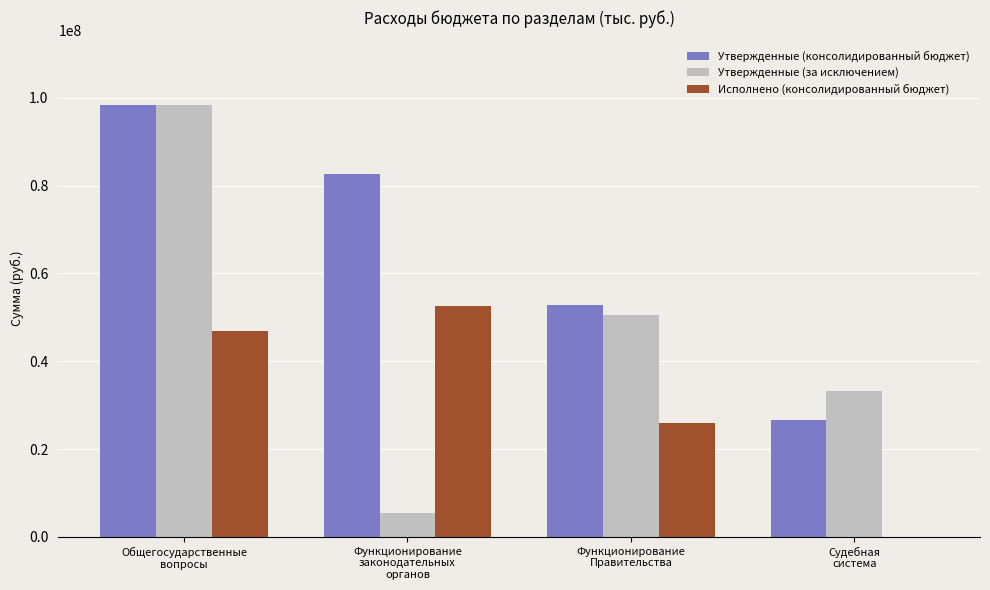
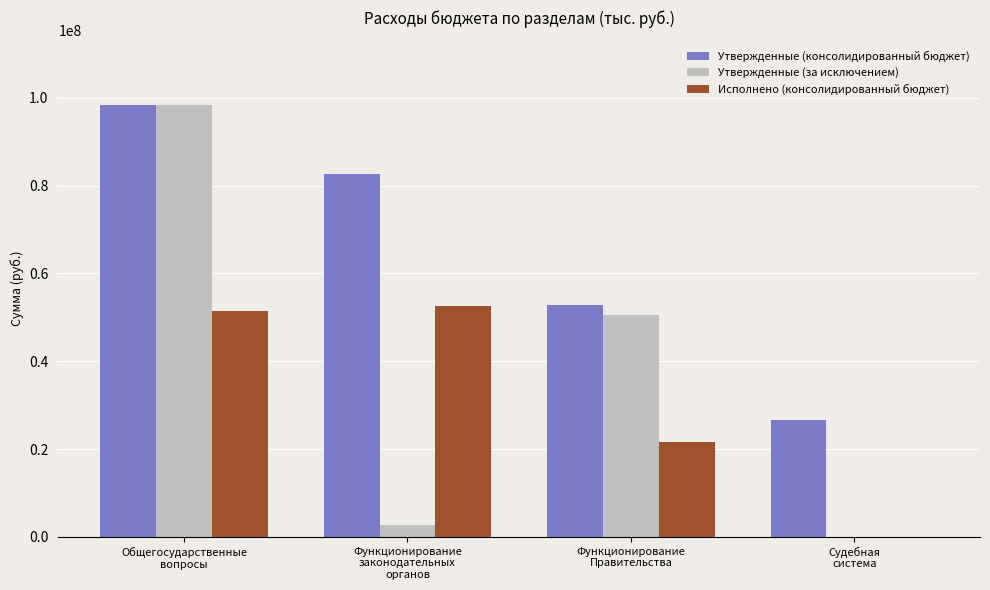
Исполнено (консолидированный бюджет), Общегосударственные вопросы: 47000000 -> 51000000
Утвержденные (за исключением), Функционирование законодательных органов: 6000000 -> 3000000
Исполнено (консолидированный бюджет), Функционирование Правительства: 26000000 -> 22000000
Утвержденные (за исключением), Судебная система: 33000000 -> 0
